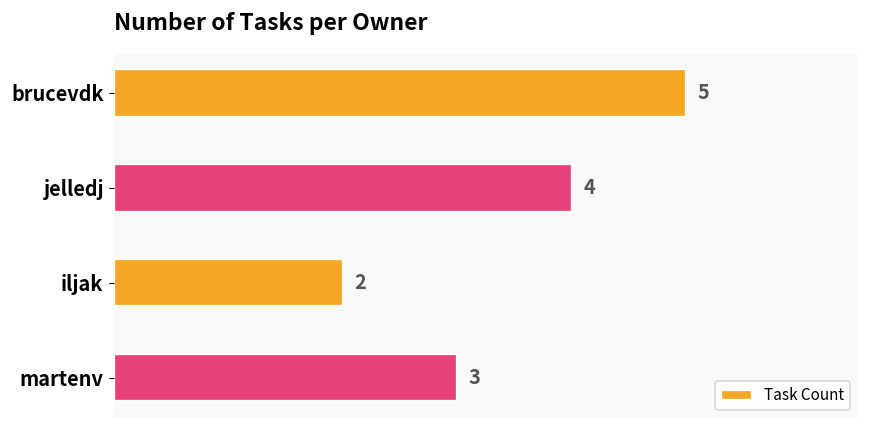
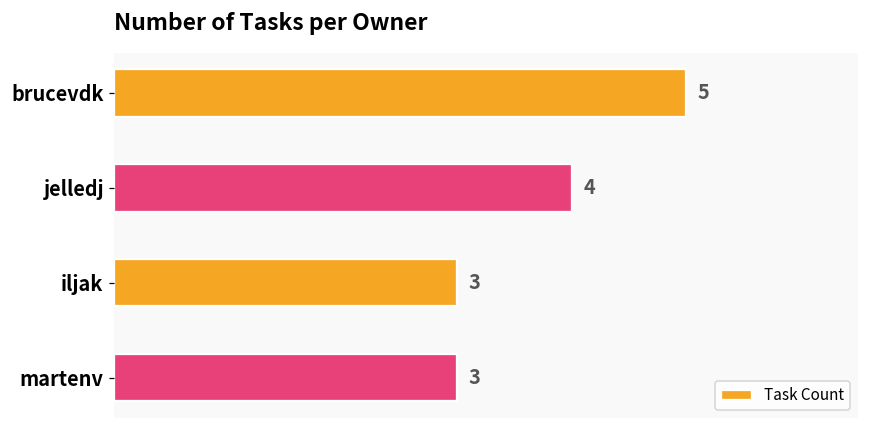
iljak: 2 -> 3
